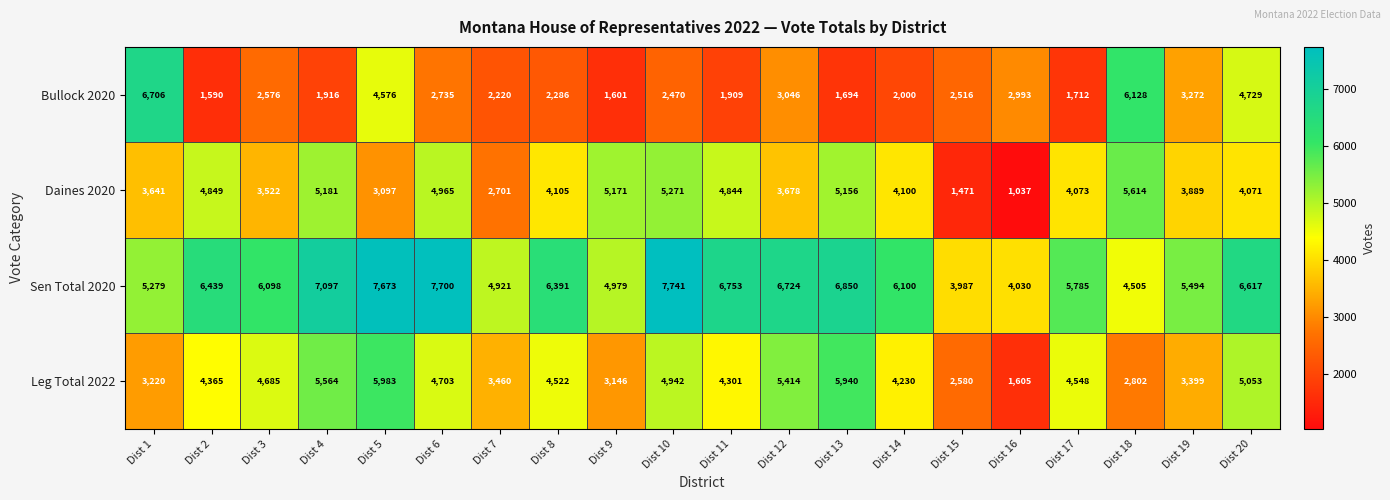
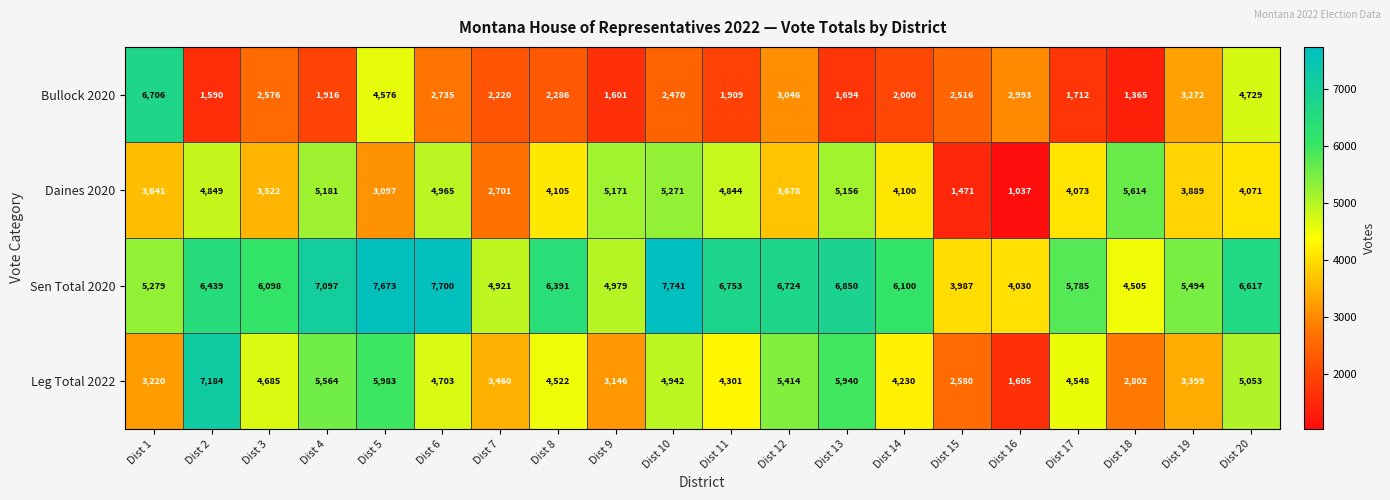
Bullock 2020, Dist 18: 6,128 -> 1,365
Leg Total 2022, Dist 2: 4,365 -> 7,184
